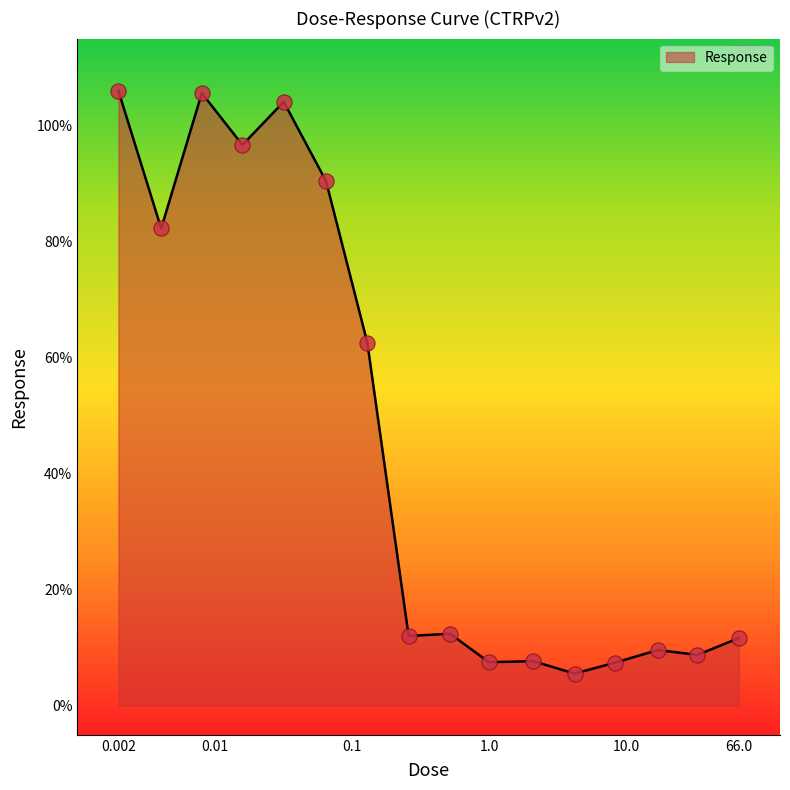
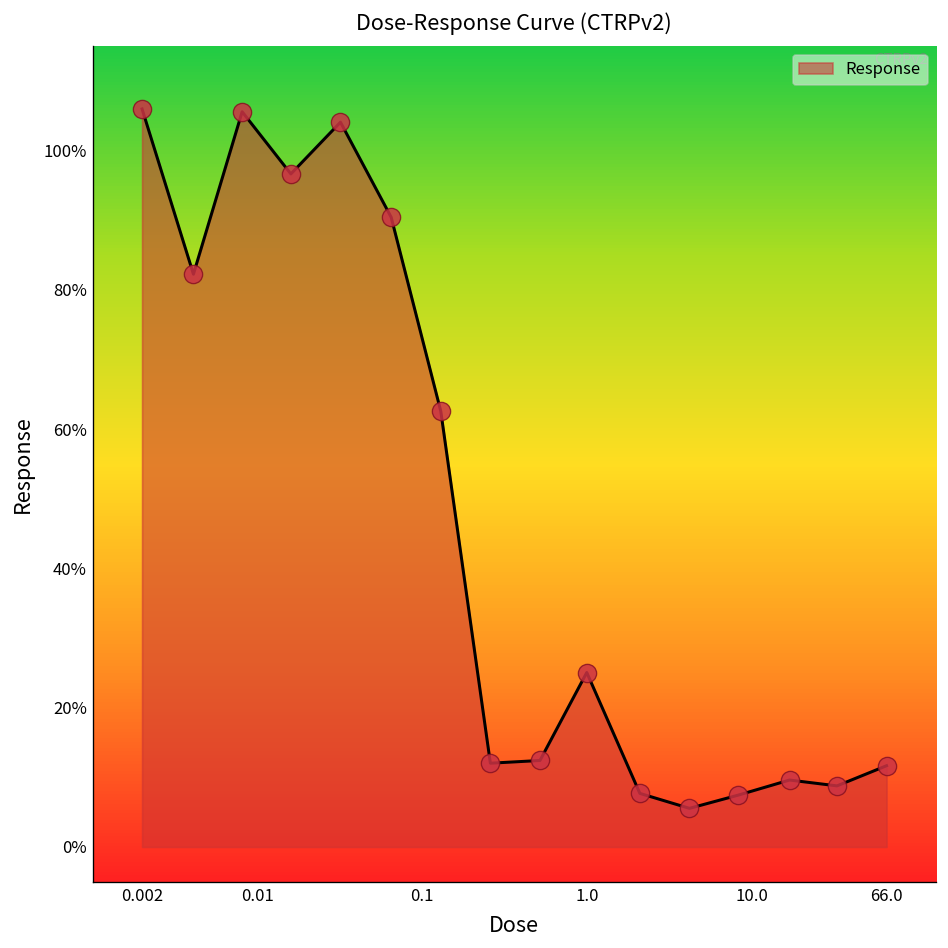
1.0: 8% -> 25%
